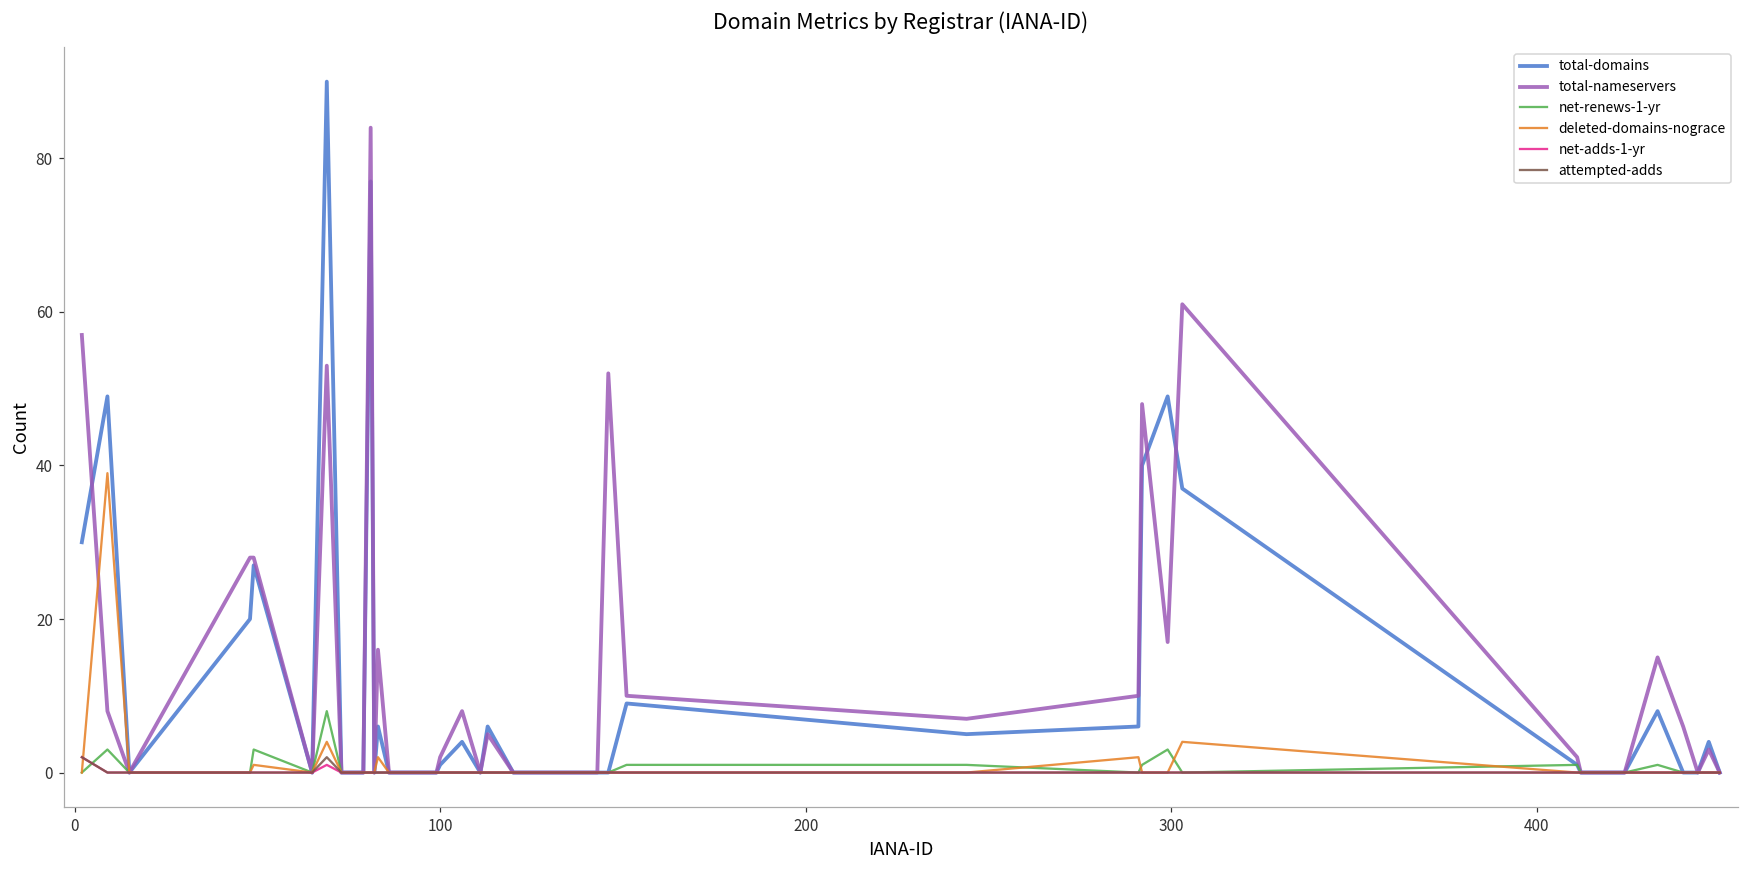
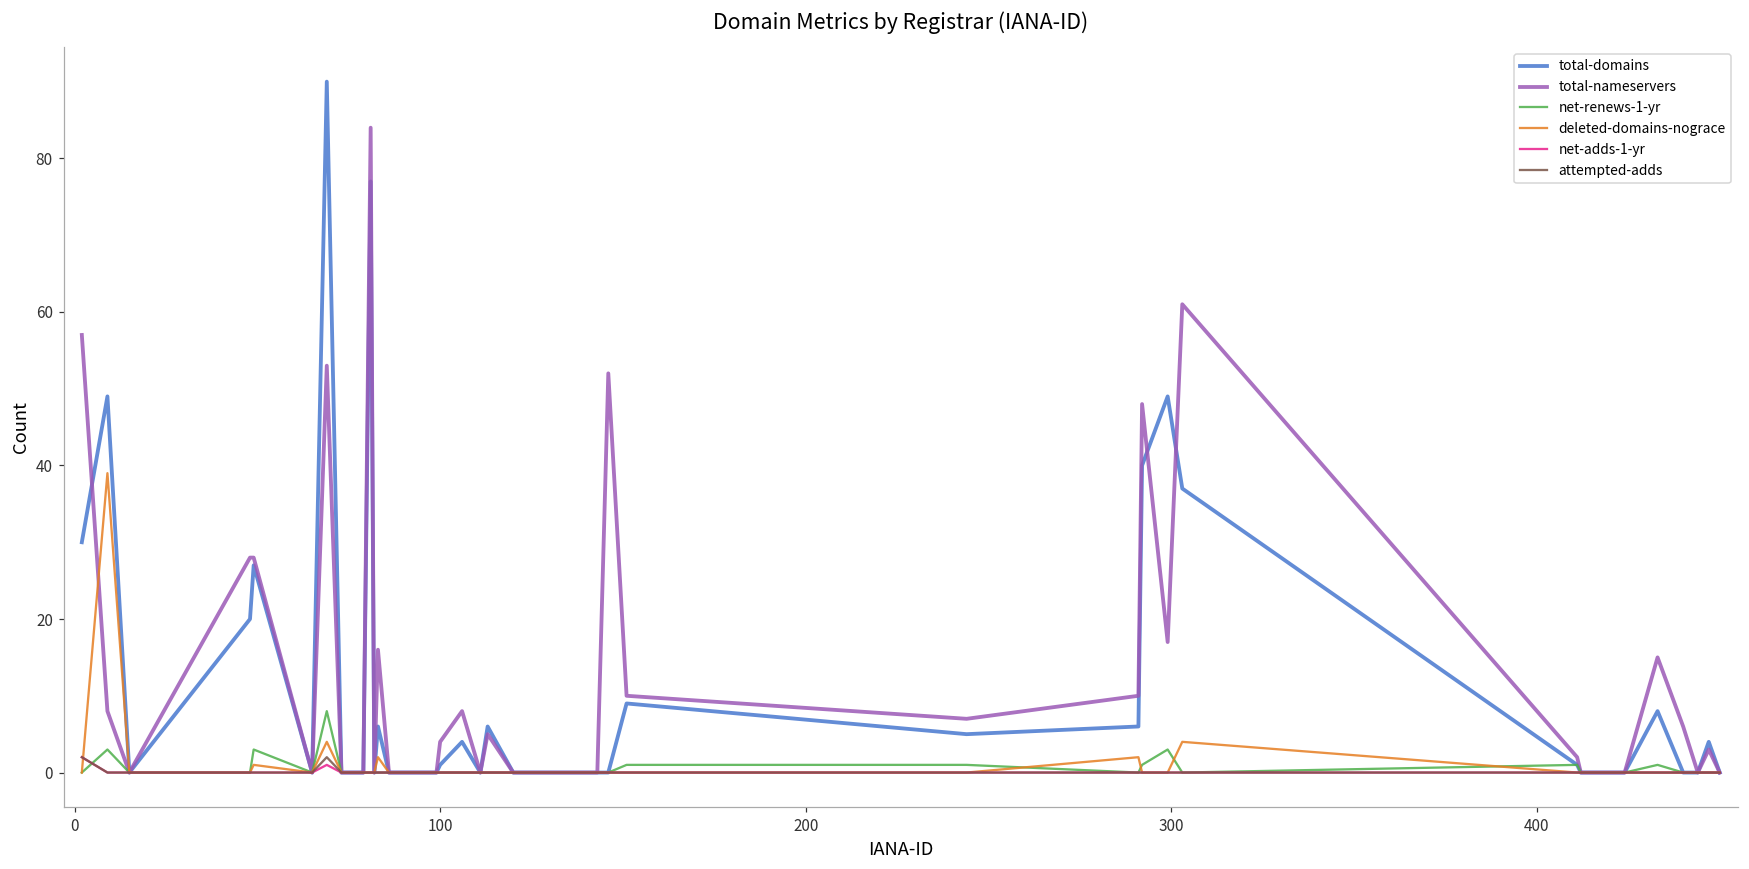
total-nameservers, 100: 2 -> 4
